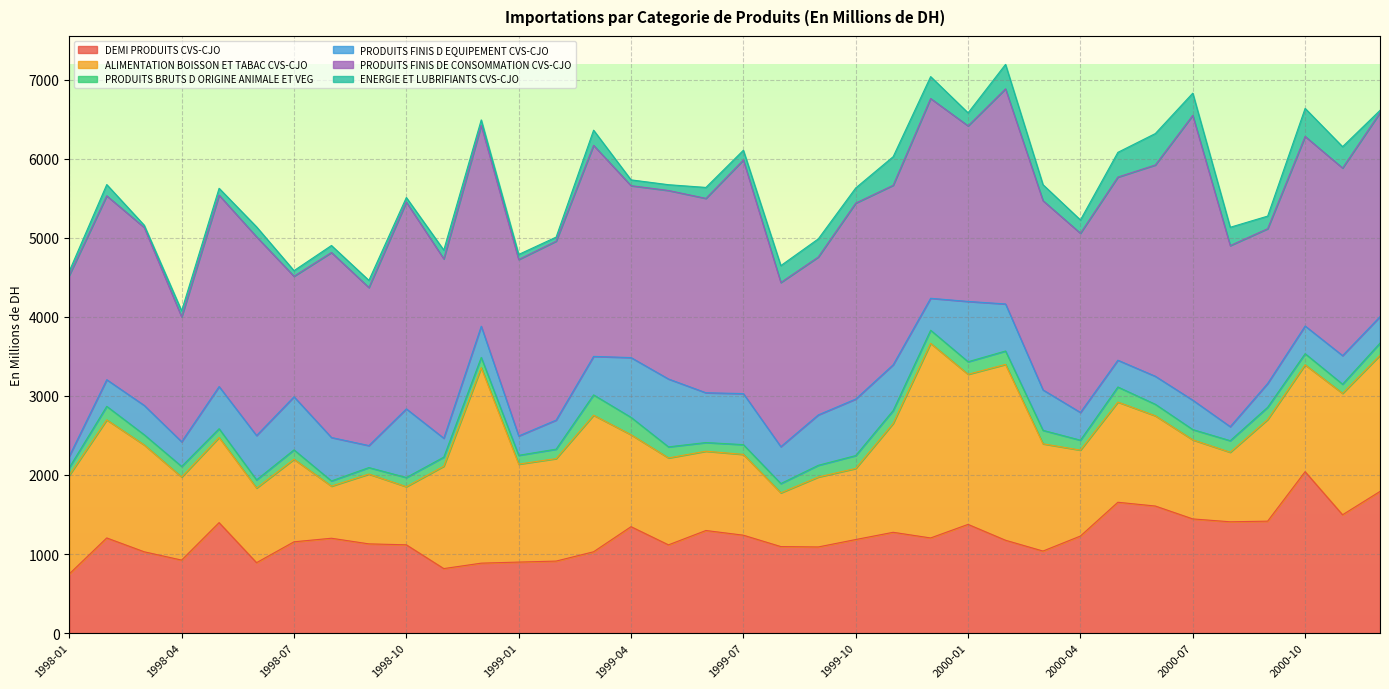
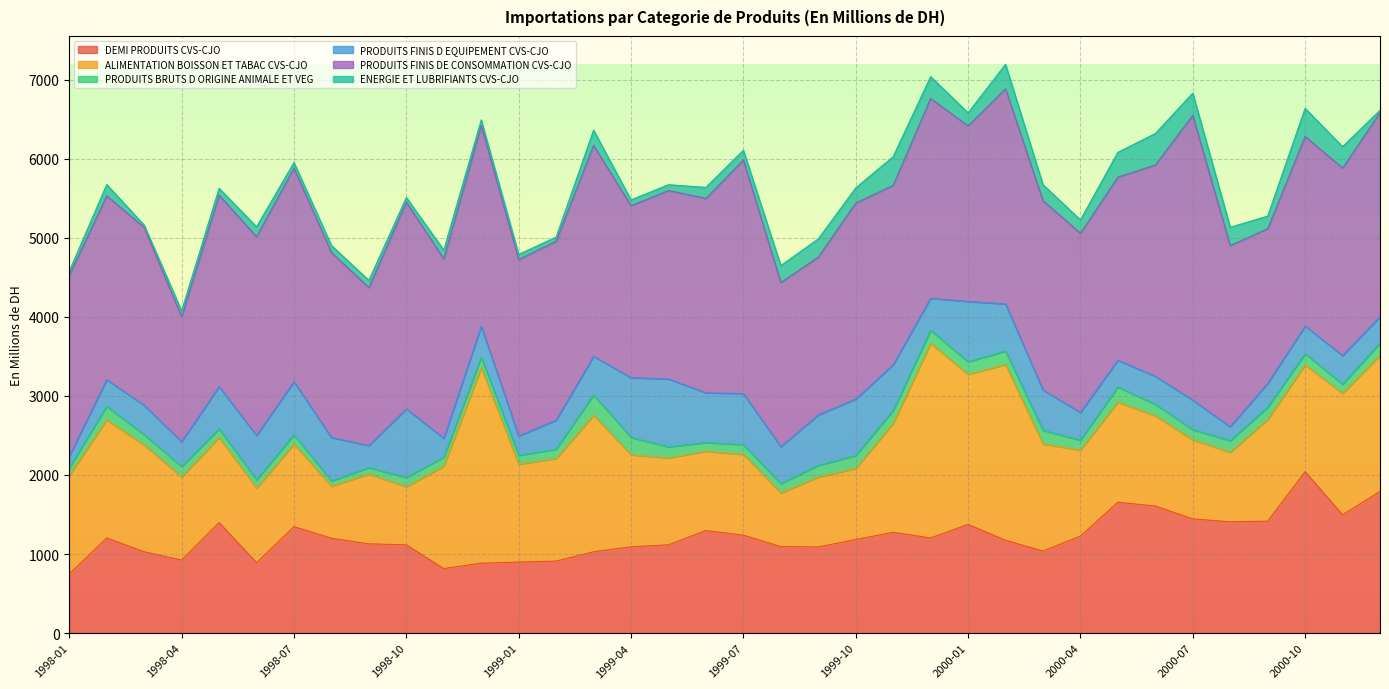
DEMI PRODUITS CVS-CJO, 1998-07: 1200 -> 1300
PRODUITS FINIS DE CONSOMMATION CVS-CJO, 1998-07: 1500 -> 2700
DEMI PRODUITS CVS-CJO, 1999-04: 1300 -> 1100
